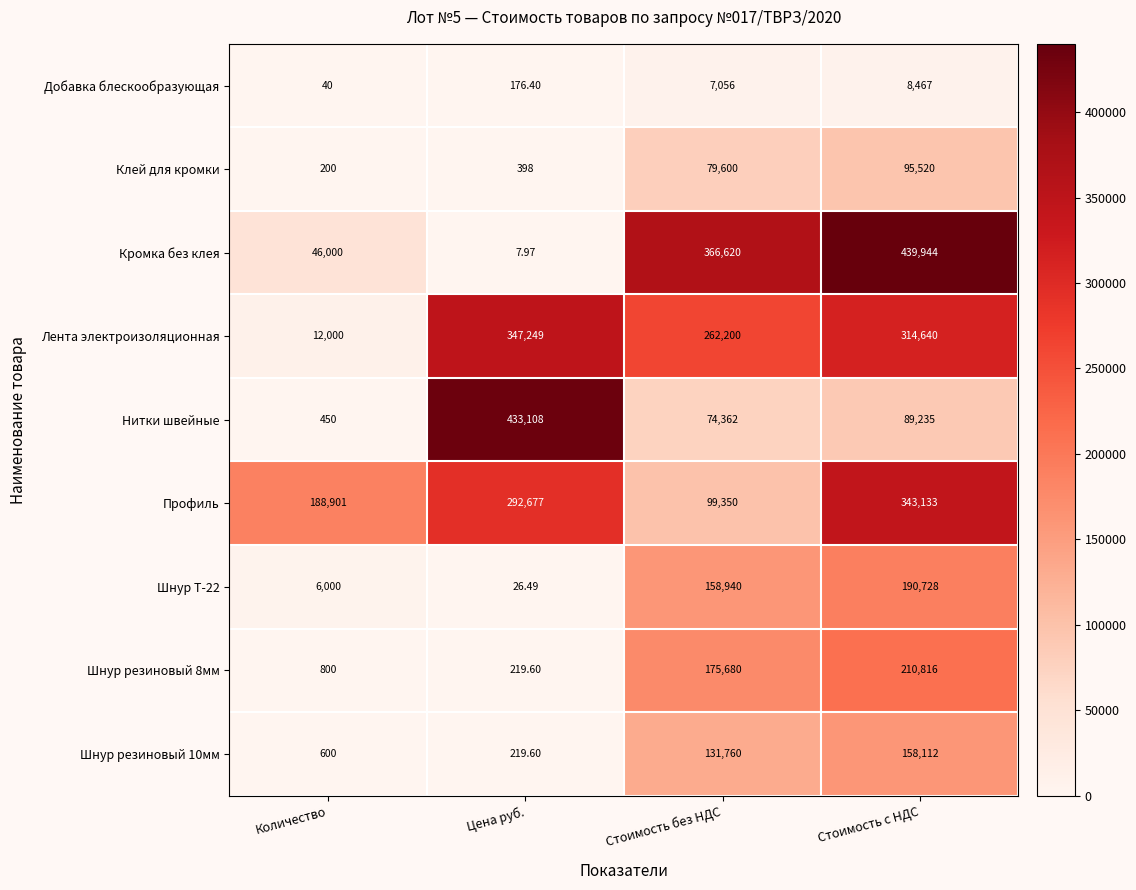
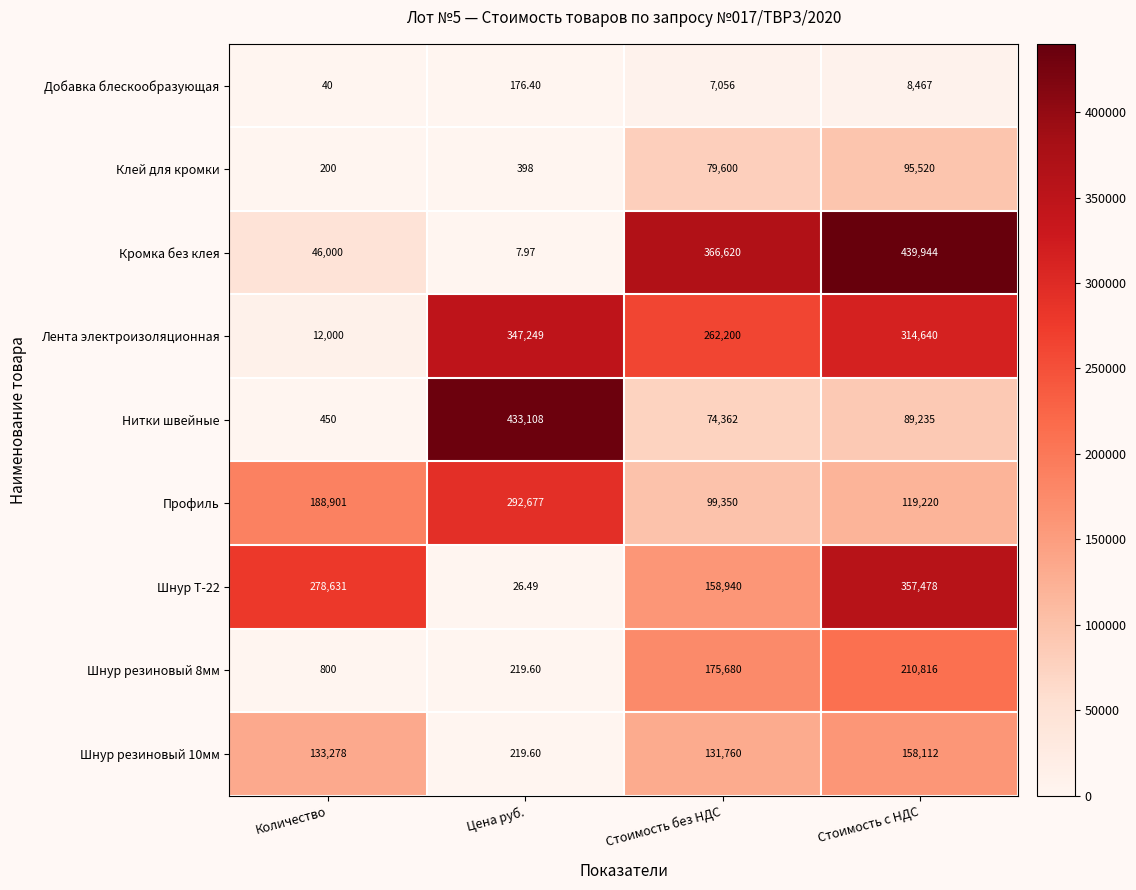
Профиль, Стоимость с НДС: 343,133 -> 119,220
Шнур Т-22, Количество: 6,000 -> 278,631
Шнур Т-22, Стоимость с НДС: 190,728 -> 357,478
Шнур резиновый 10мм, Количество: 600 -> 133,278
